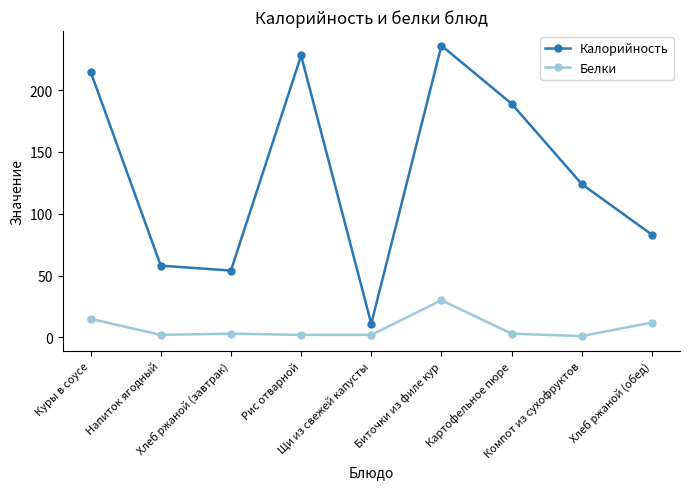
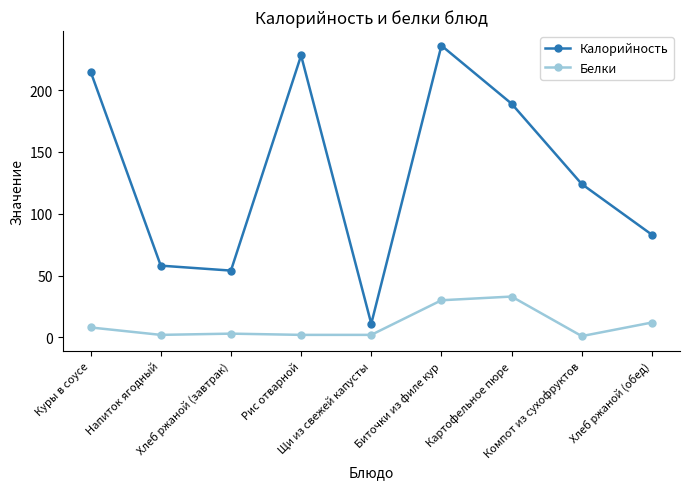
Белки, Куры в соусе: 15 -> 8
Белки, Картофельное пюре: 3 -> 33
